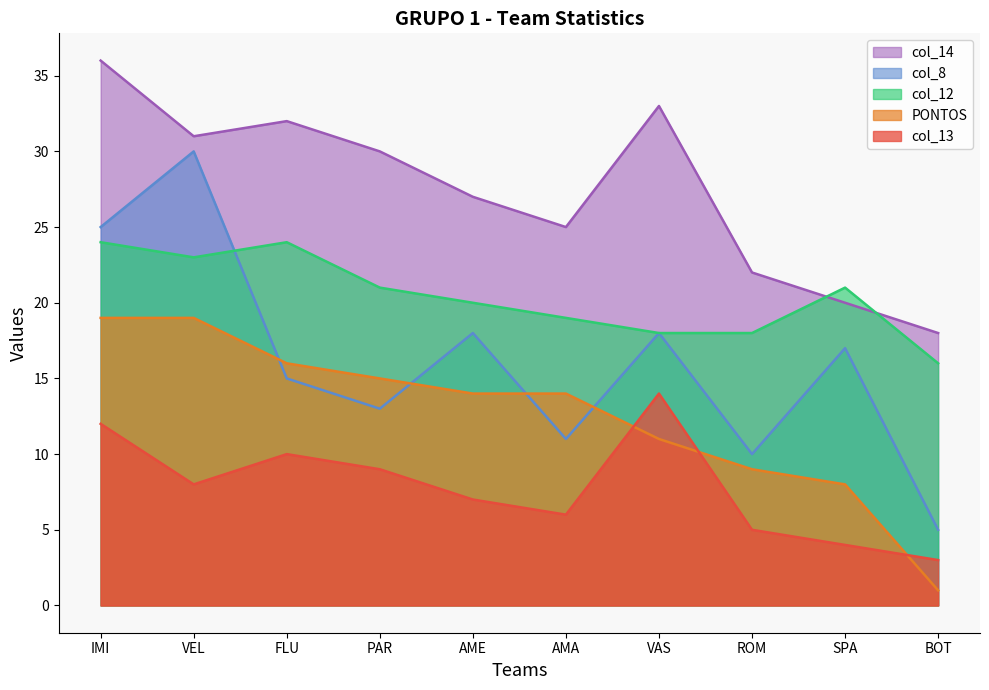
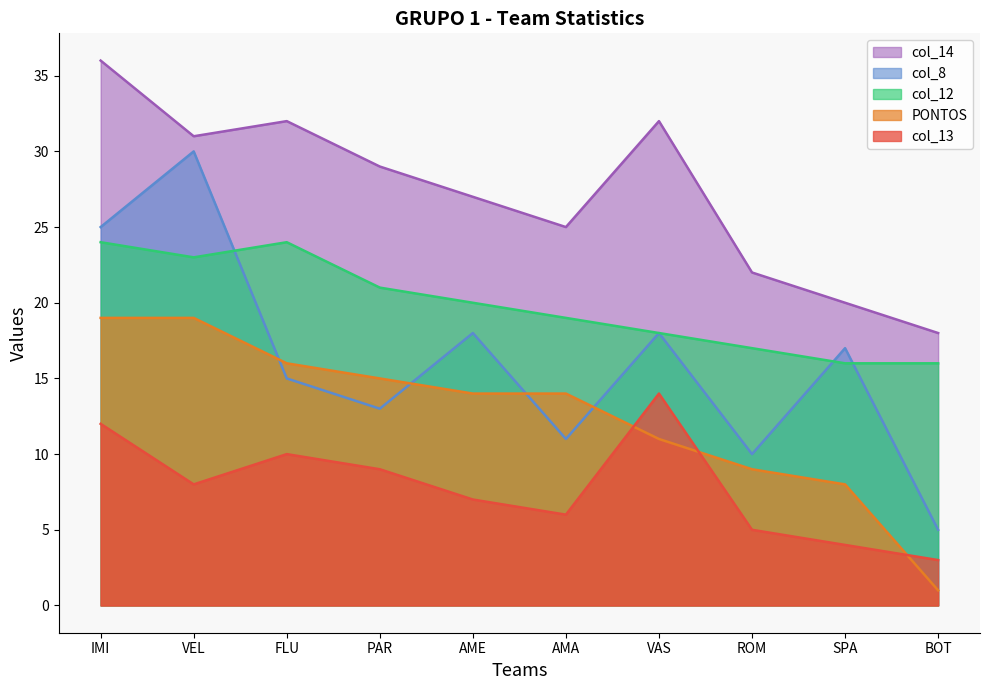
col_14, PAR: 30 -> 29
col_14, VAS: 33 -> 32
col_12, ROM: 18 -> 17
col_12, SPA: 21 -> 16
